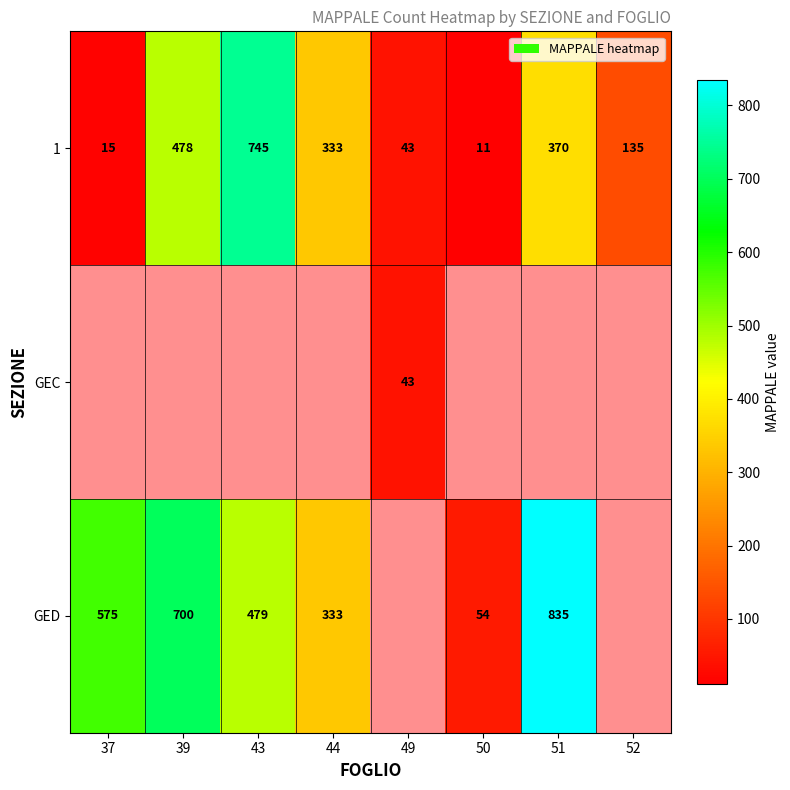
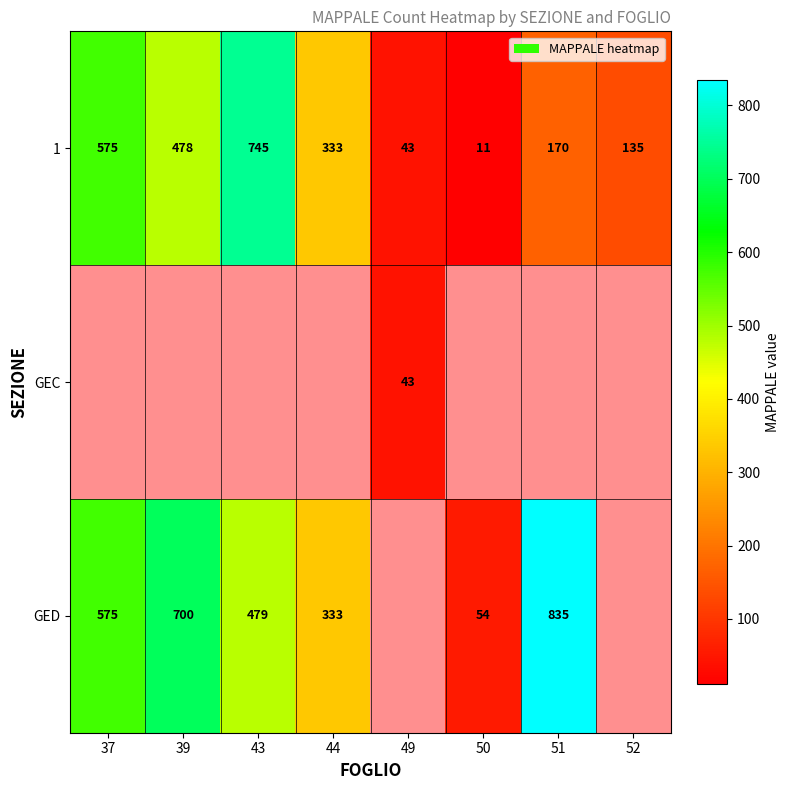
1, 37: 15 -> 575
1, 51: 370 -> 170
